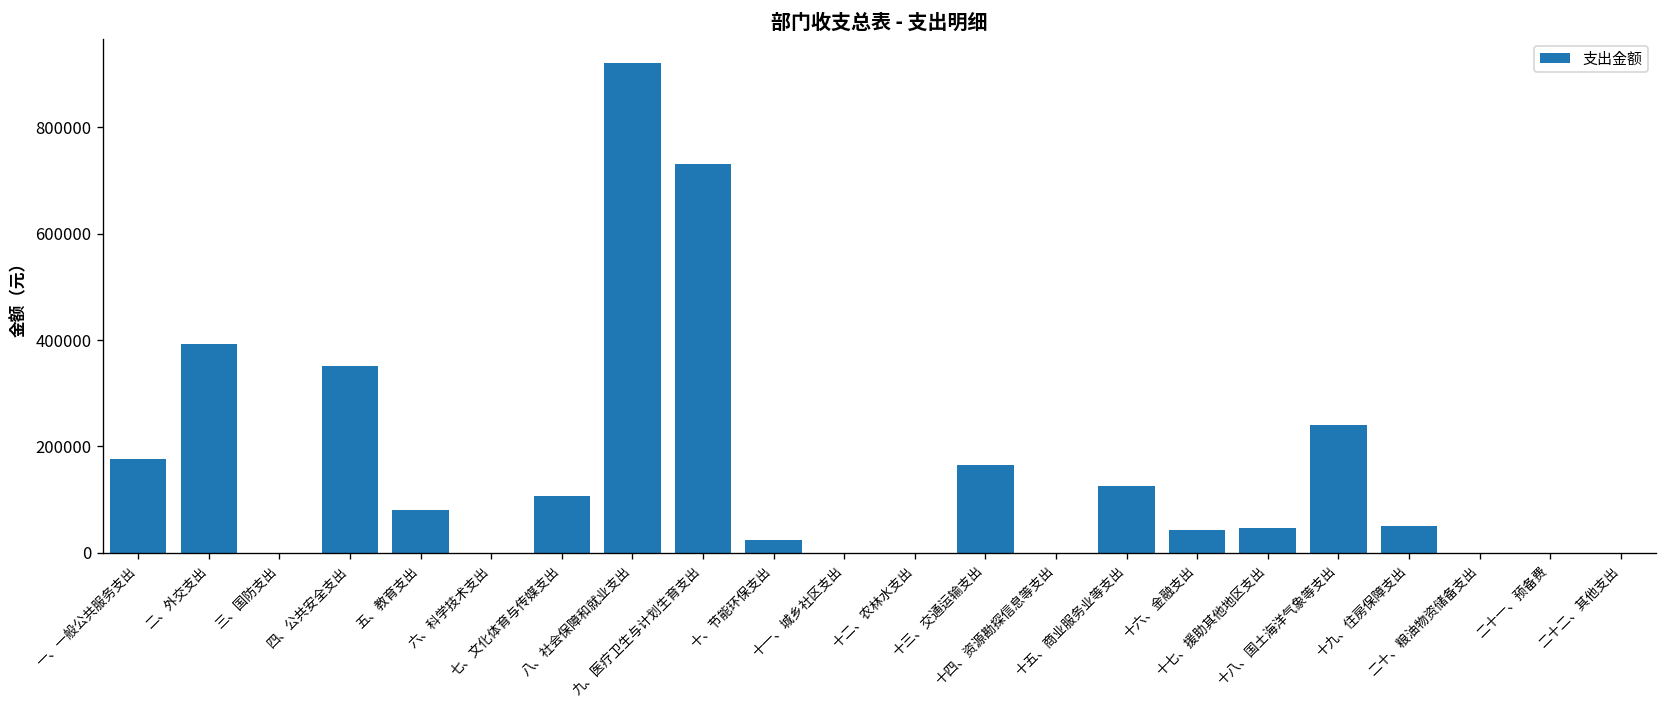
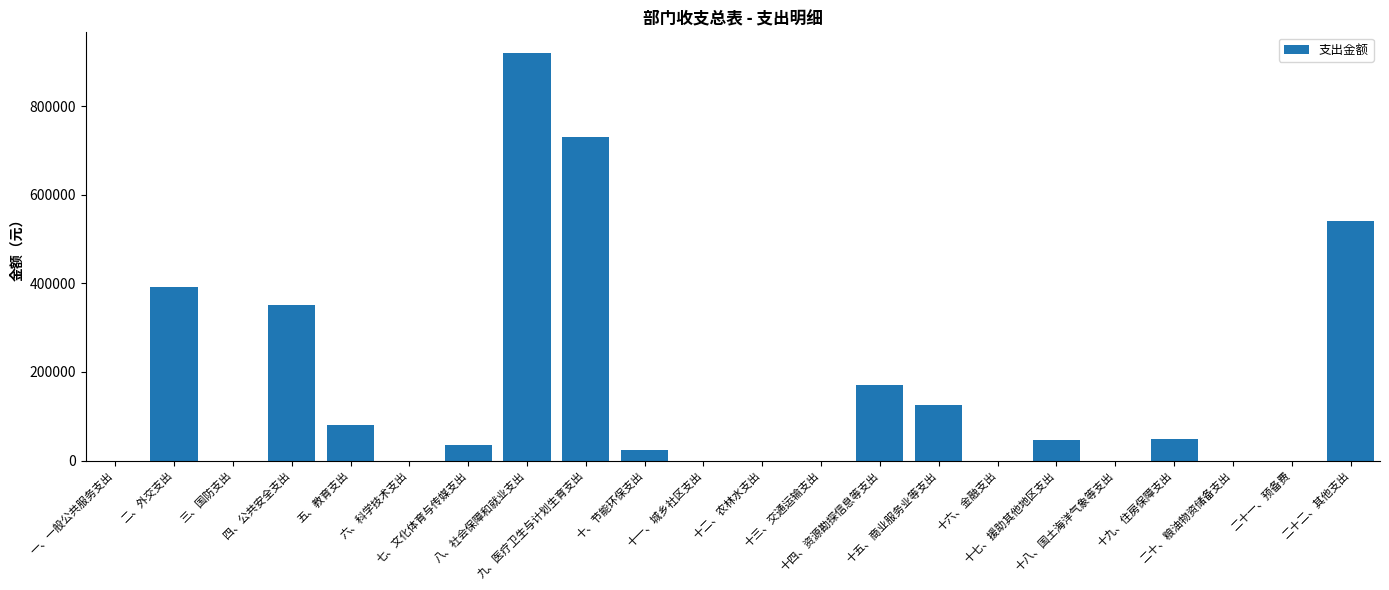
一、一般公共服务支出: 180000 -> 0
七、文化体育与传媒支出: 110000 -> 30000
十三、交通运输支出: 170000 -> 0
十四、资源勘探信息等支出: 0 -> 170000
十六、金融支出: 40000 -> 0
十八、国土海洋气象等支出: 240000 -> 0
二十二、其他支出: 0 -> 540000
